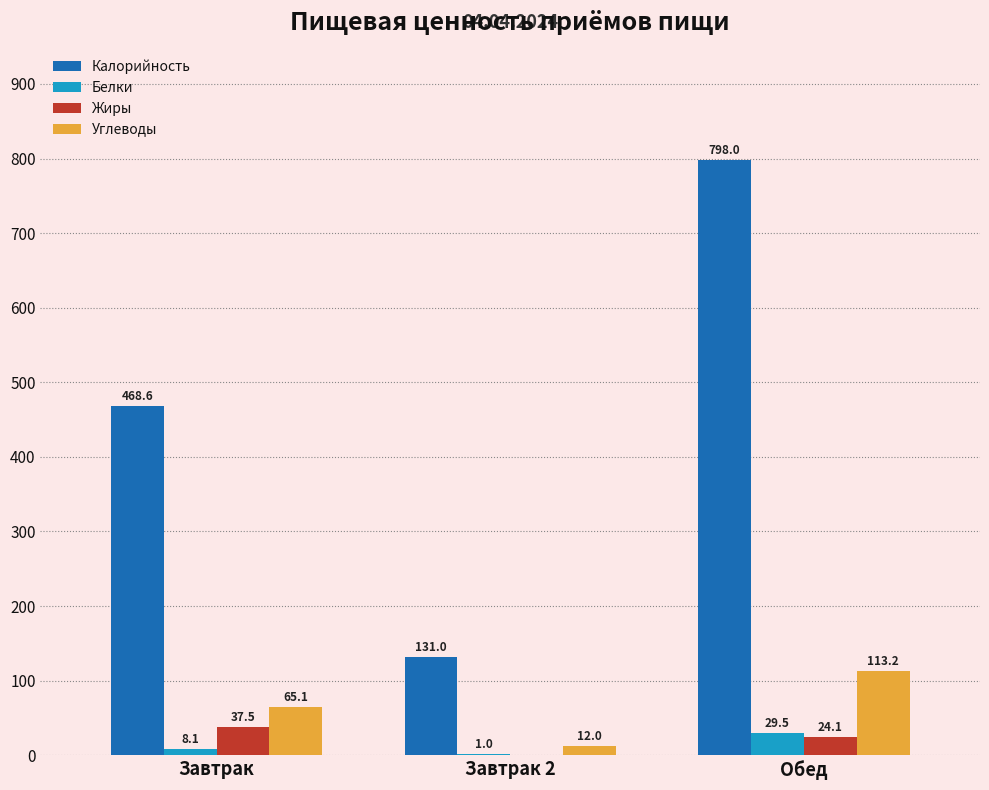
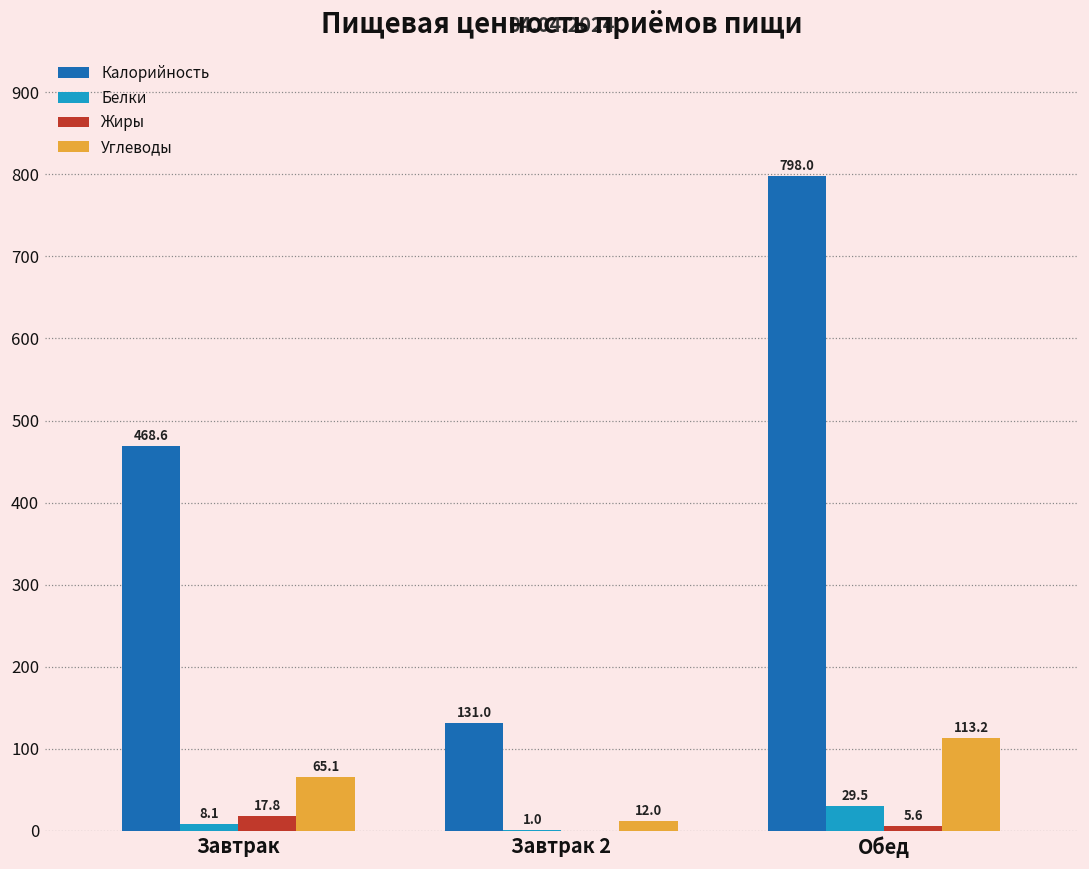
Жиры, Завтрак: 37.5 -> 17.8
Жиры, Обед: 24.1 -> 5.6
